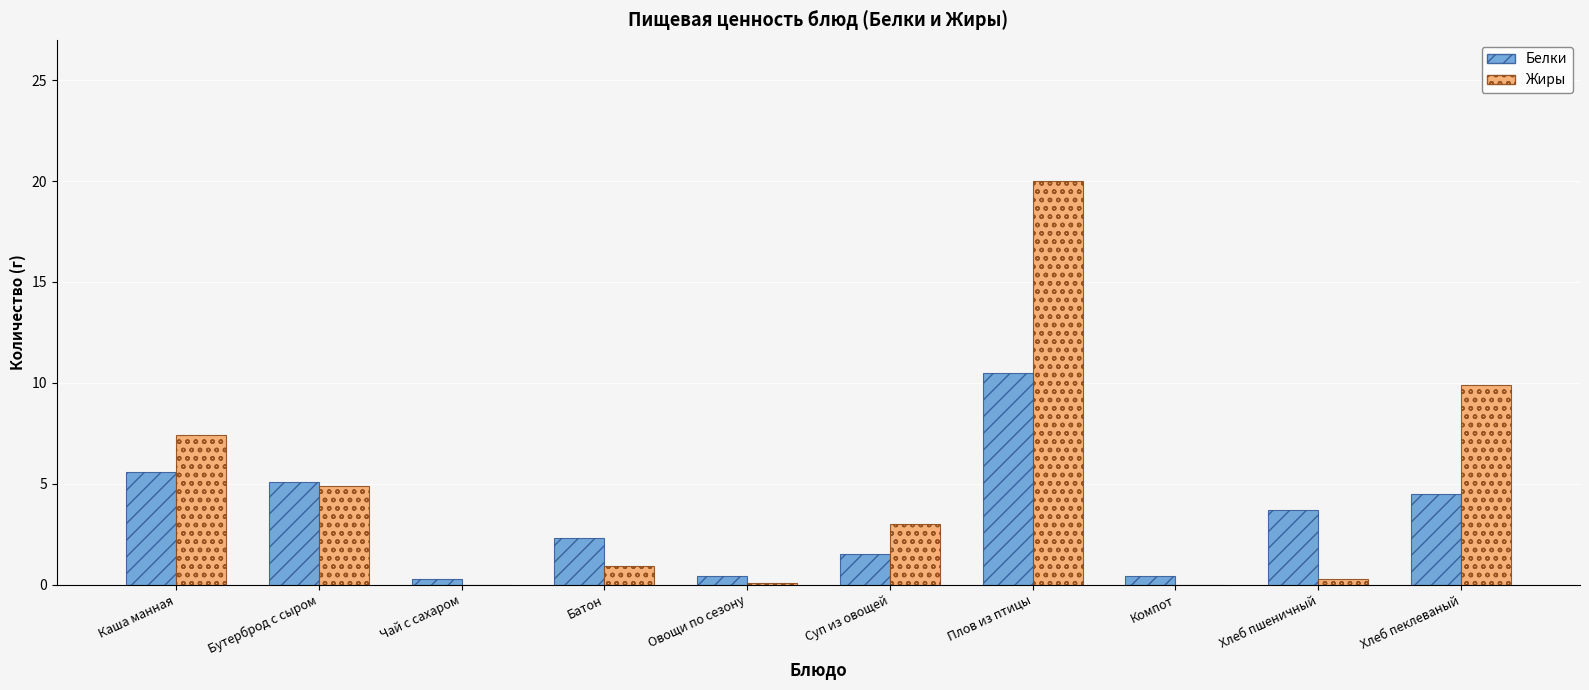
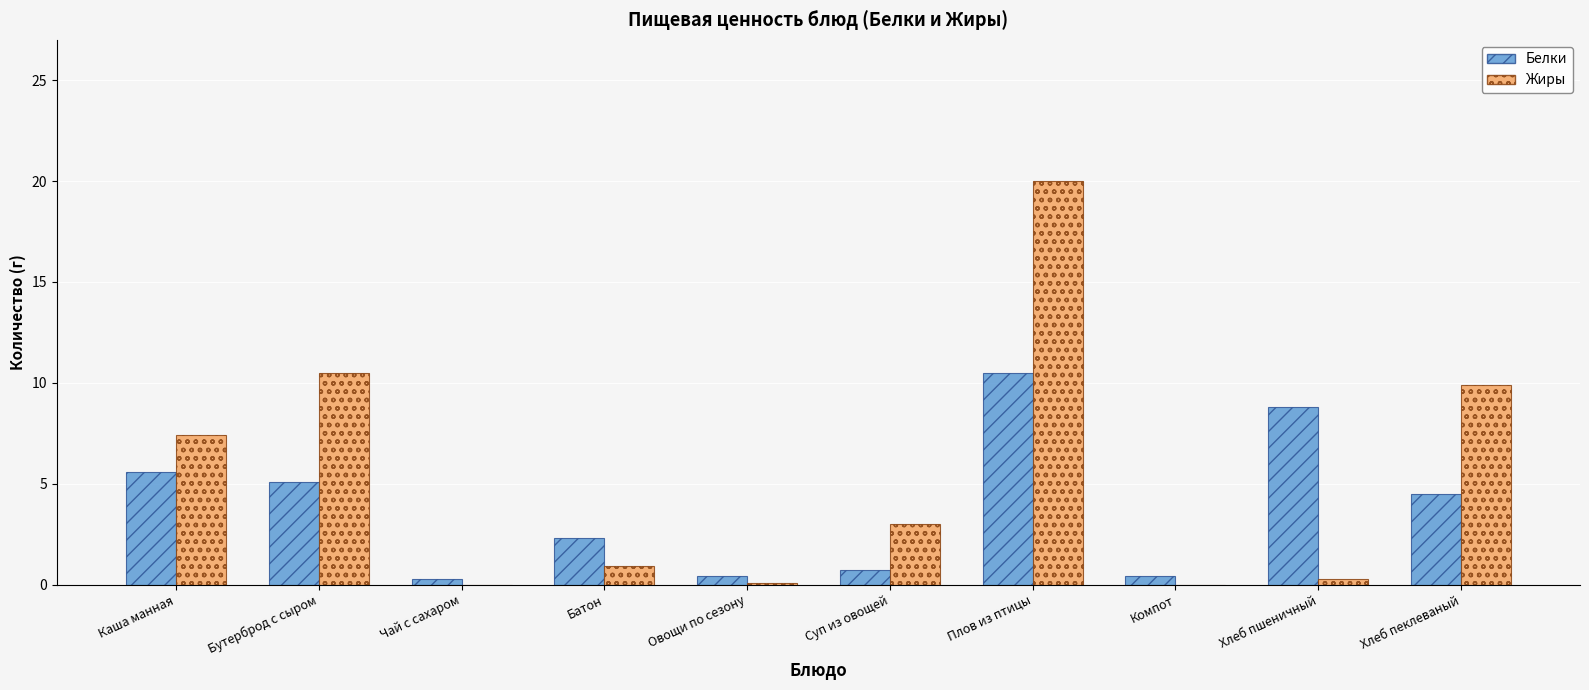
Жиры, Бутерброд с сыром: 4.9 -> 10.5
Белки, Суп из овощей: 1.5 -> 0.7
Белки, Хлеб пшеничный: 3.7 -> 8.8
